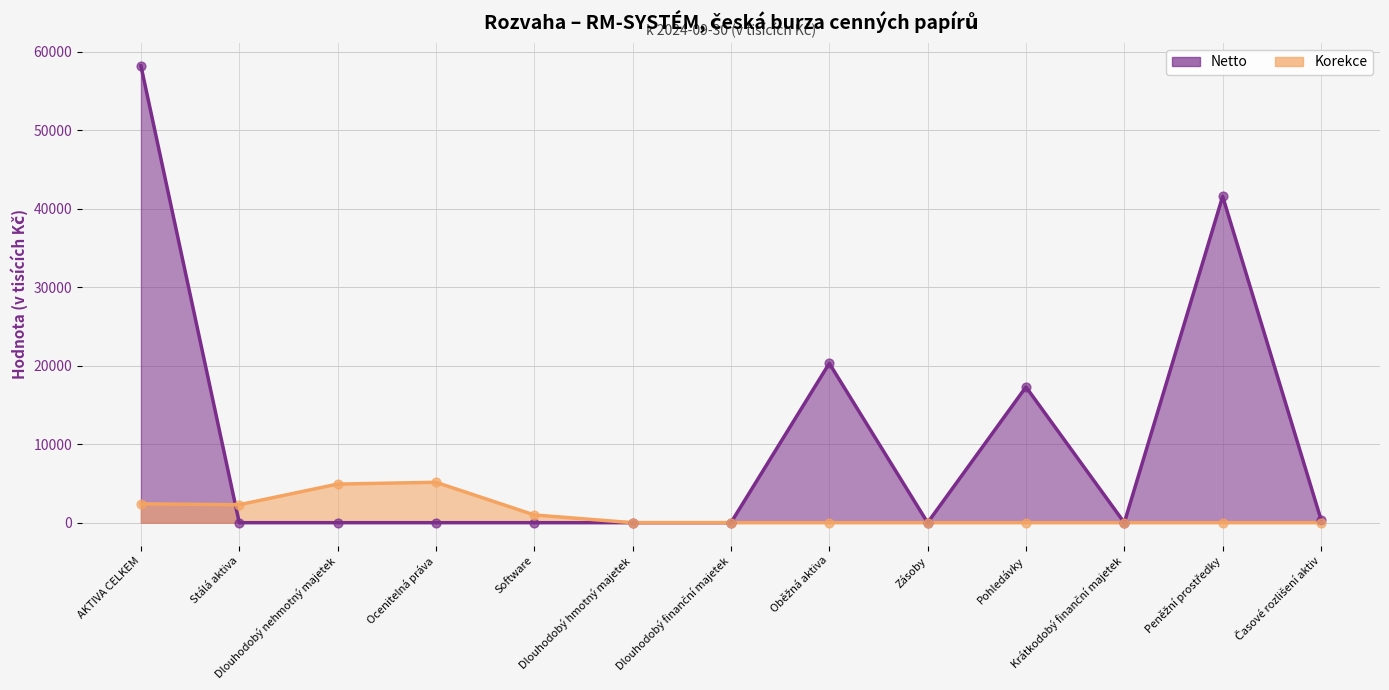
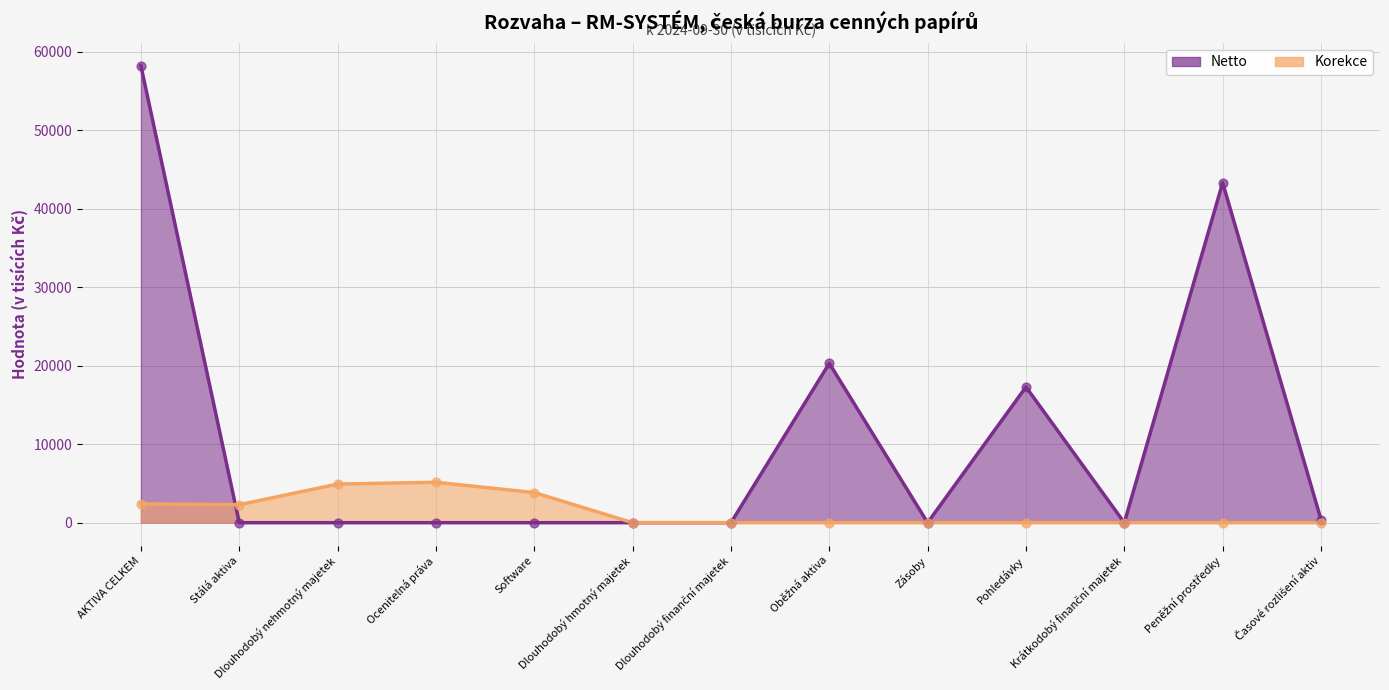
Korekce, Software: 1000 -> 4000
Netto, Peněžní prostředky: 42000 -> 43000
